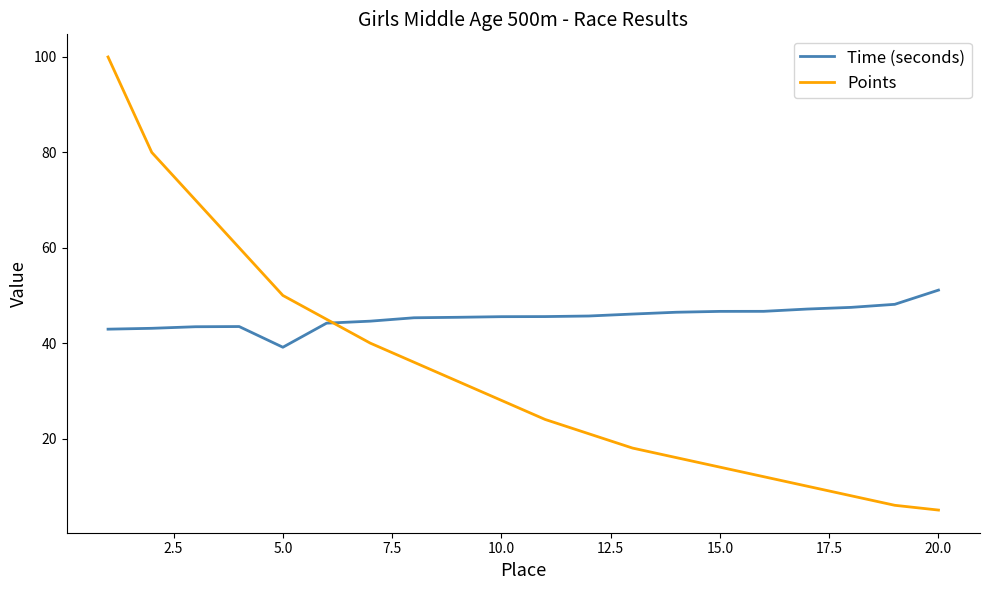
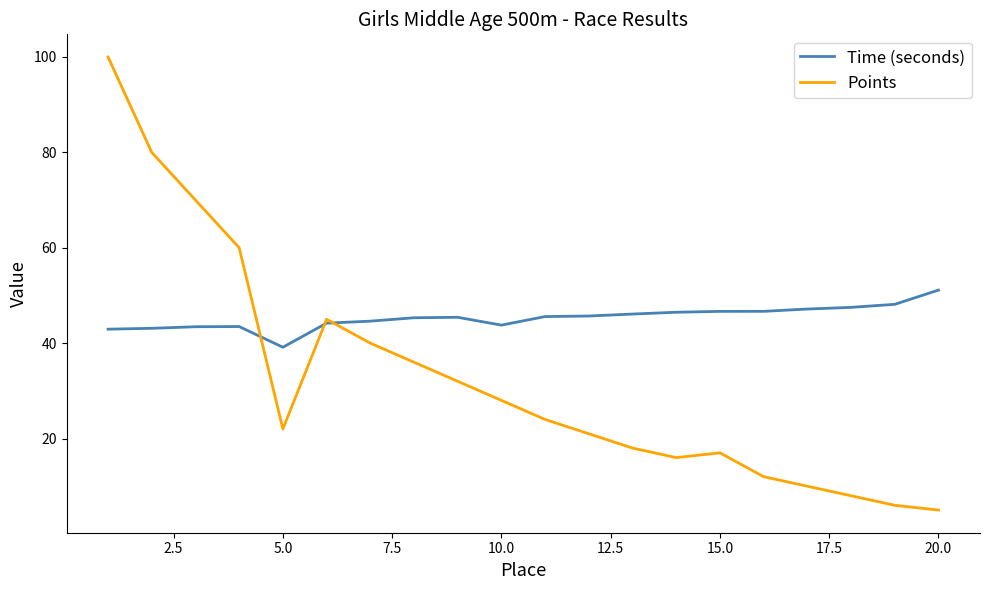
Points, 5.0: 50 -> 22
Time (seconds), 10.0: 46 -> 44
Points, 15.0: 14 -> 17
